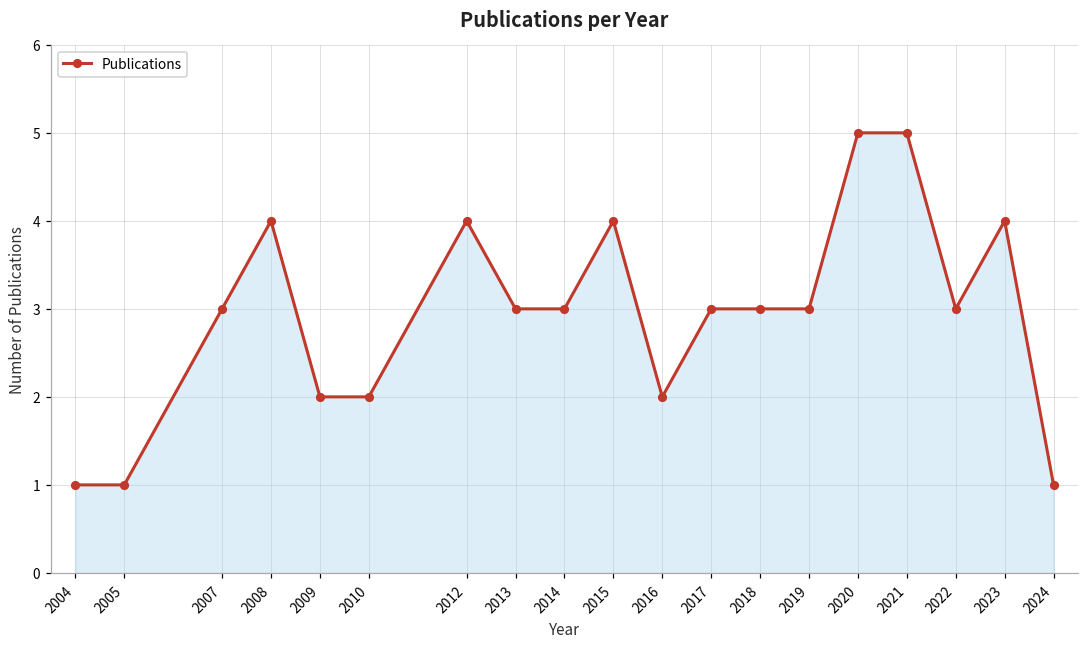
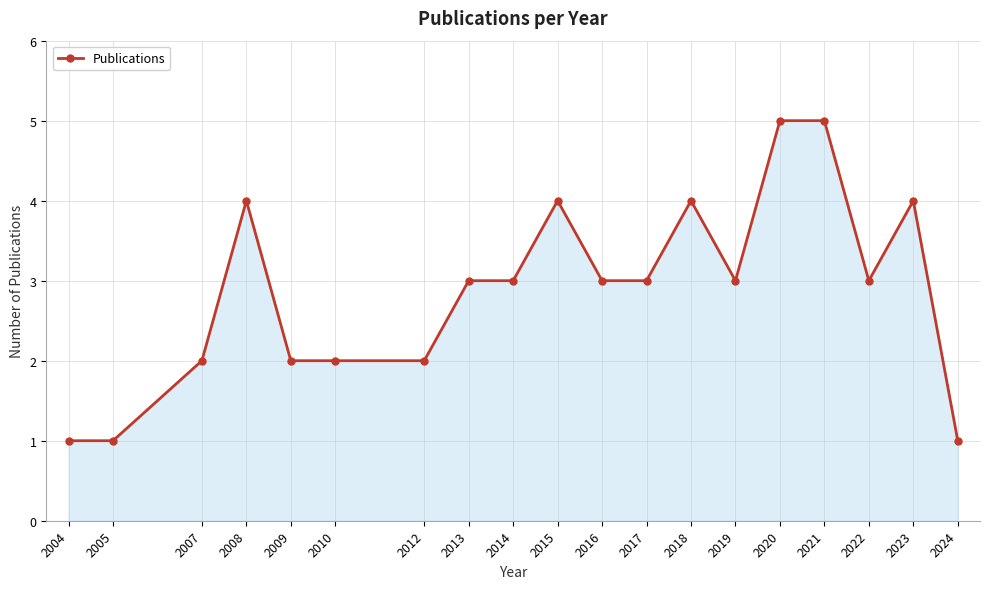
2007: 3 -> 2
2012: 4 -> 2
2016: 2 -> 3
2018: 3 -> 4
